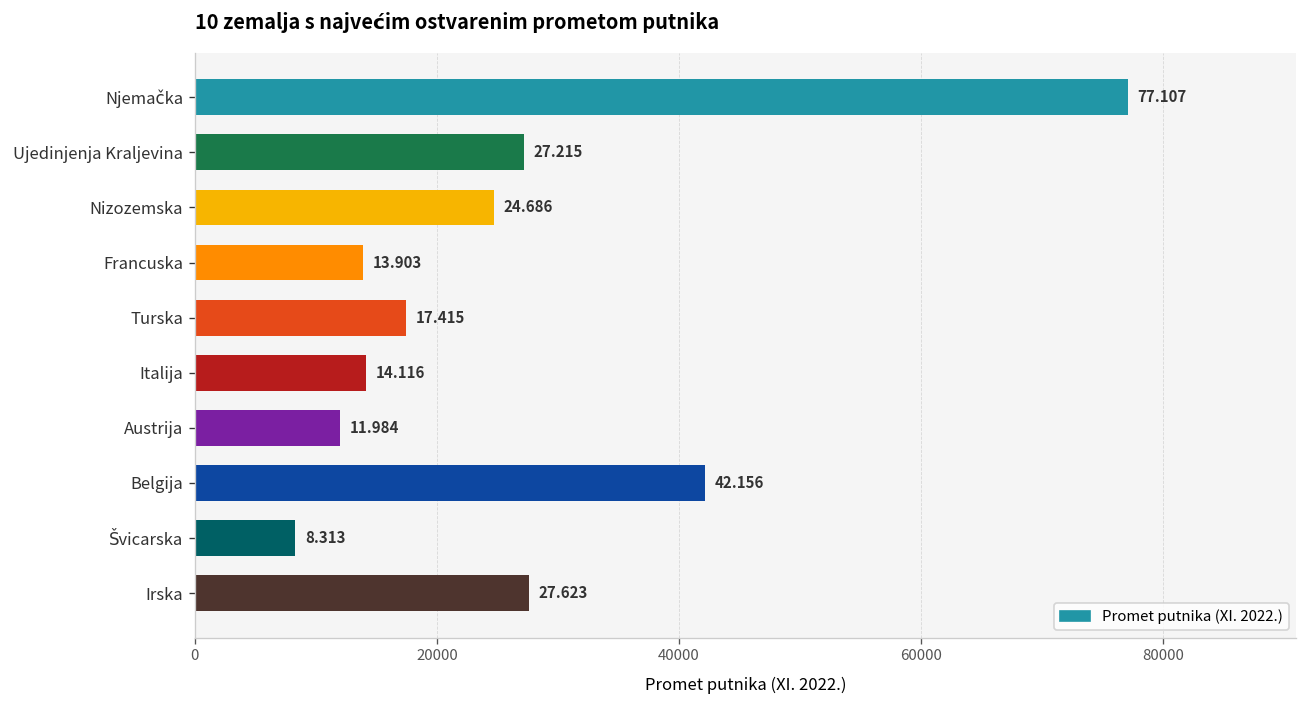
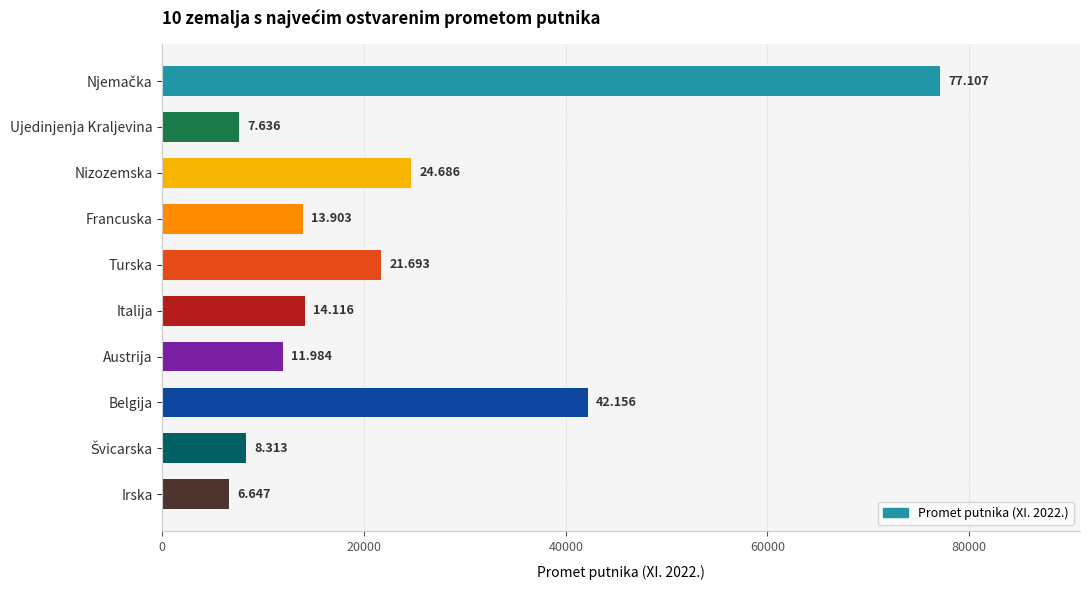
Ujedinjenja Kraljevina: 27.215 -> 7.636
Turska: 17.415 -> 21.693
Irska: 27.623 -> 6.647
